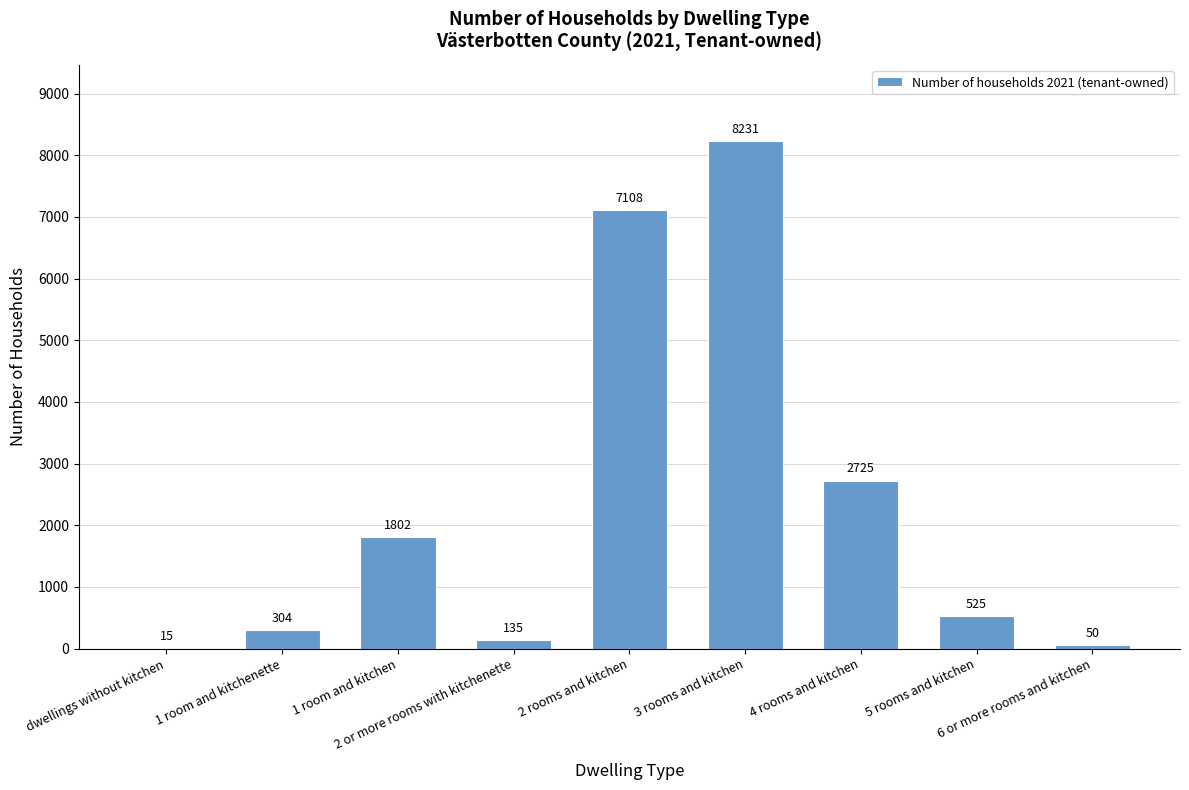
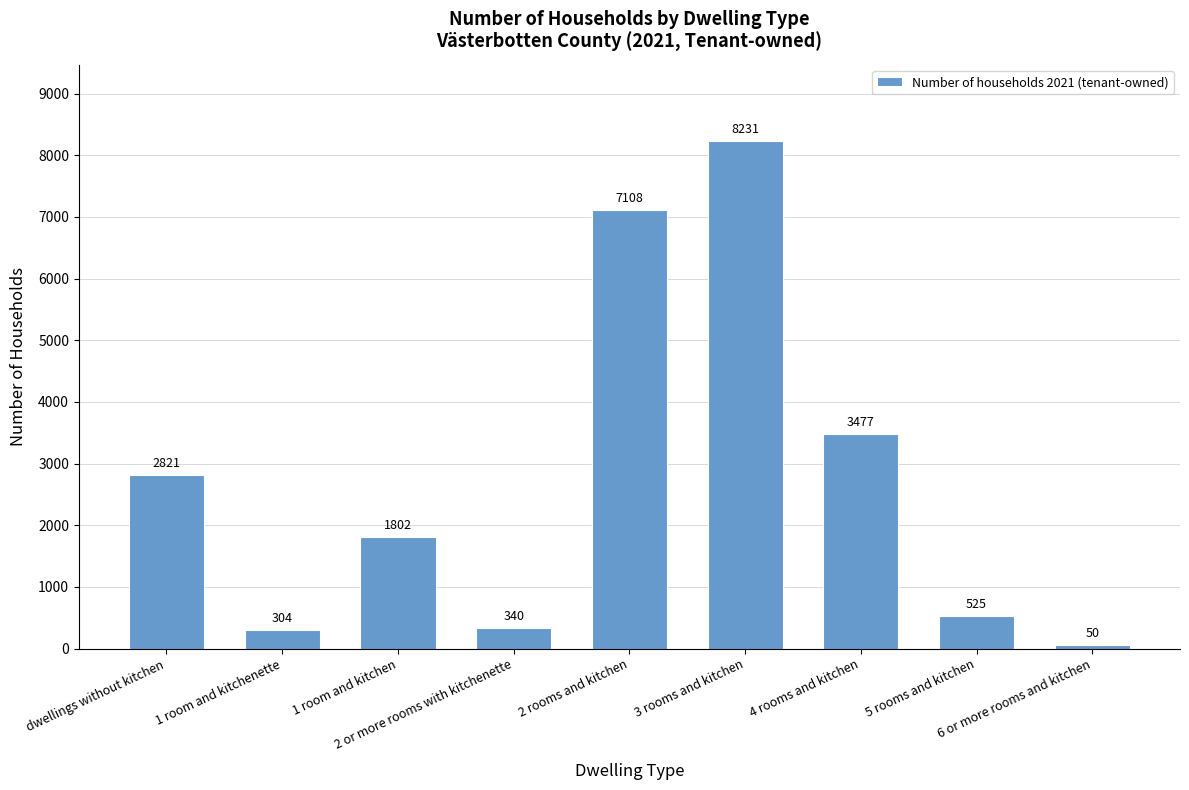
dwellings without kitchen: 15 -> 2821
2 or more rooms with kitchenette: 135 -> 340
4 rooms and kitchen: 2725 -> 3477
